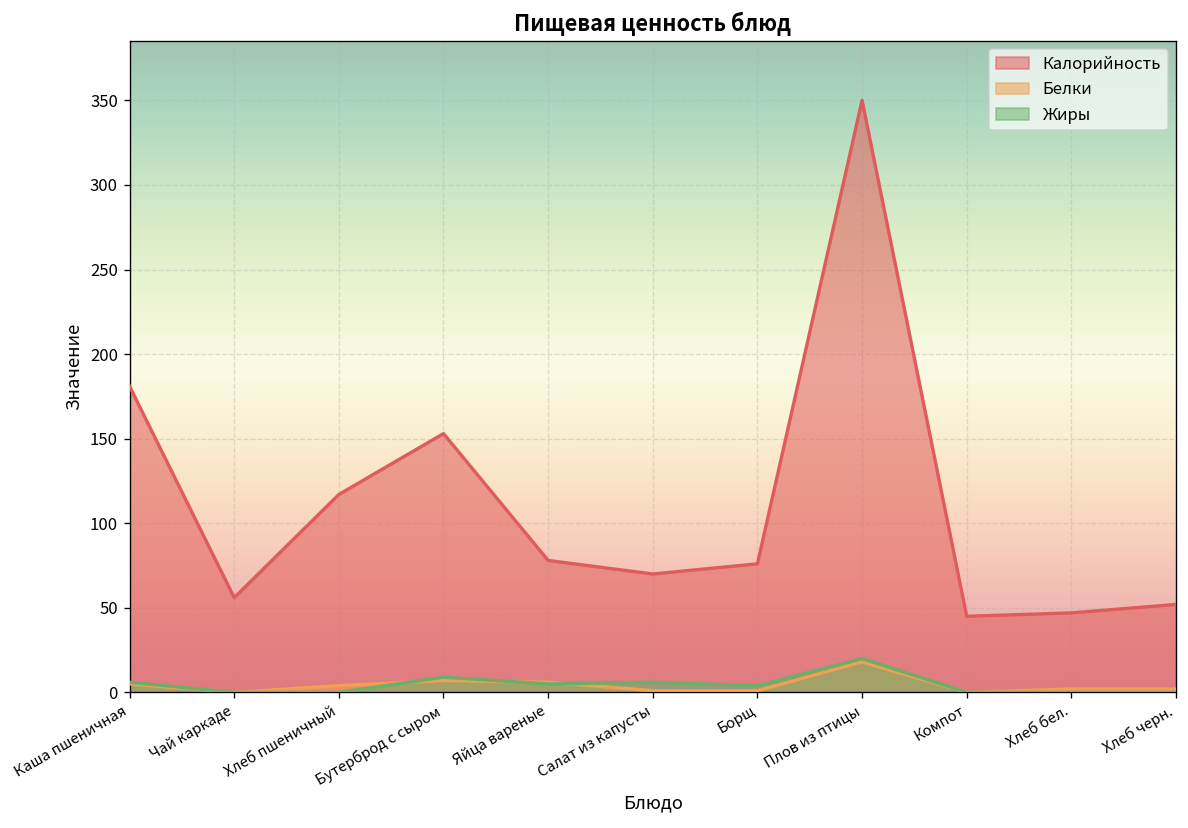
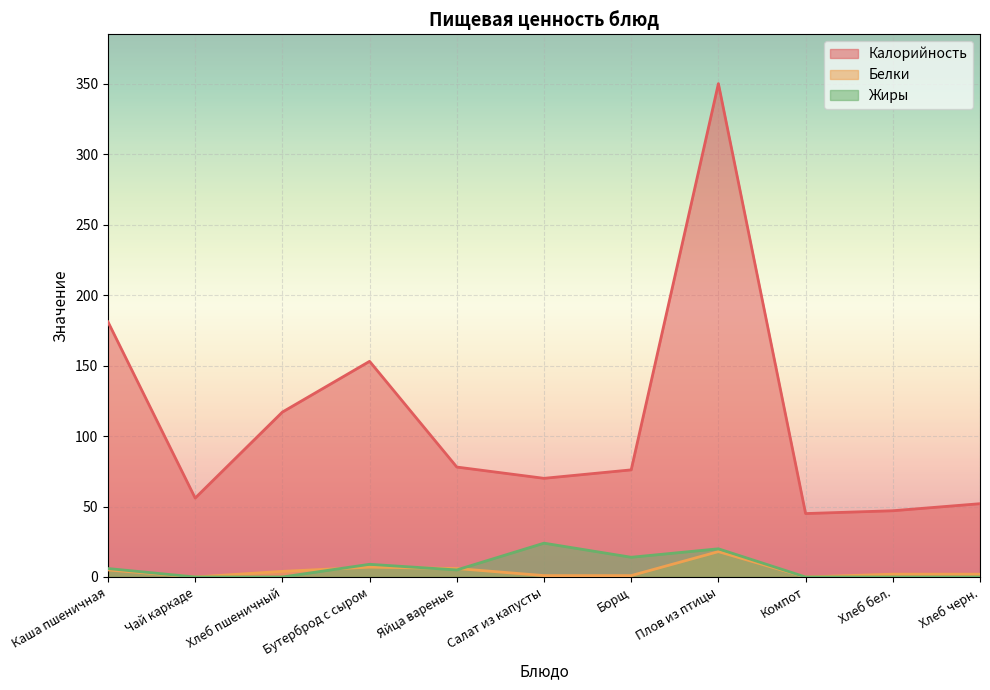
Жиры, Салат из капусты: 6 -> 24
Жиры, Борщ: 4 -> 14
